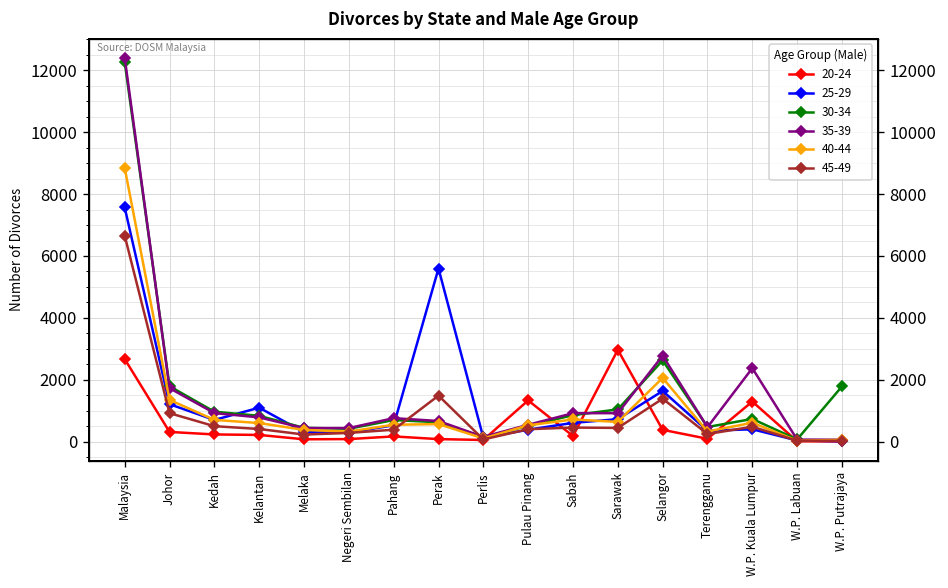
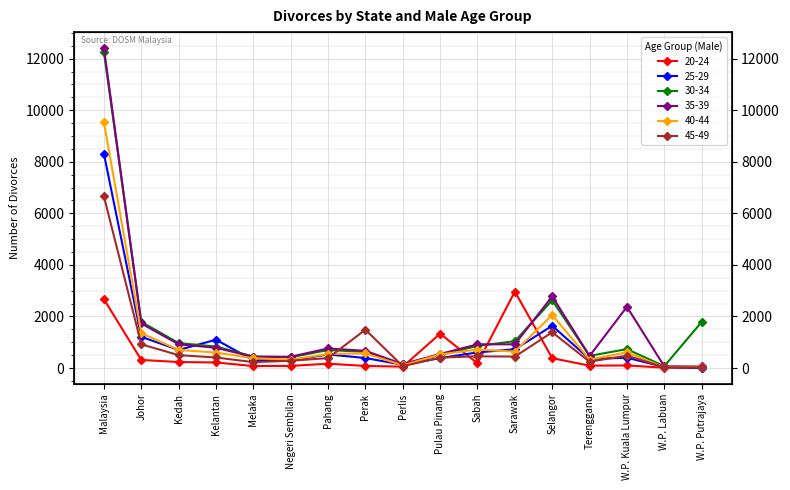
25-29, Malaysia: 7600 -> 8300
40-44, Malaysia: 8800 -> 9500
25-29, Perak: 5600 -> 400
20-24, W.P. Kuala Lumpur: 1300 -> 100
